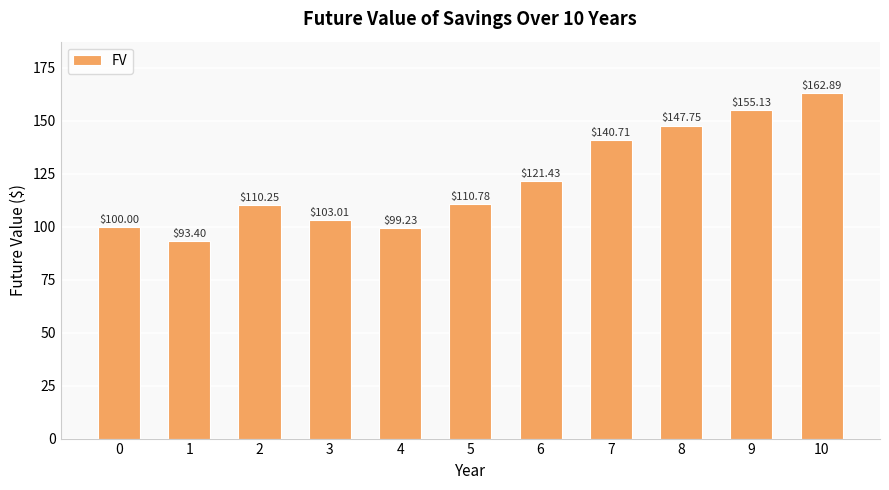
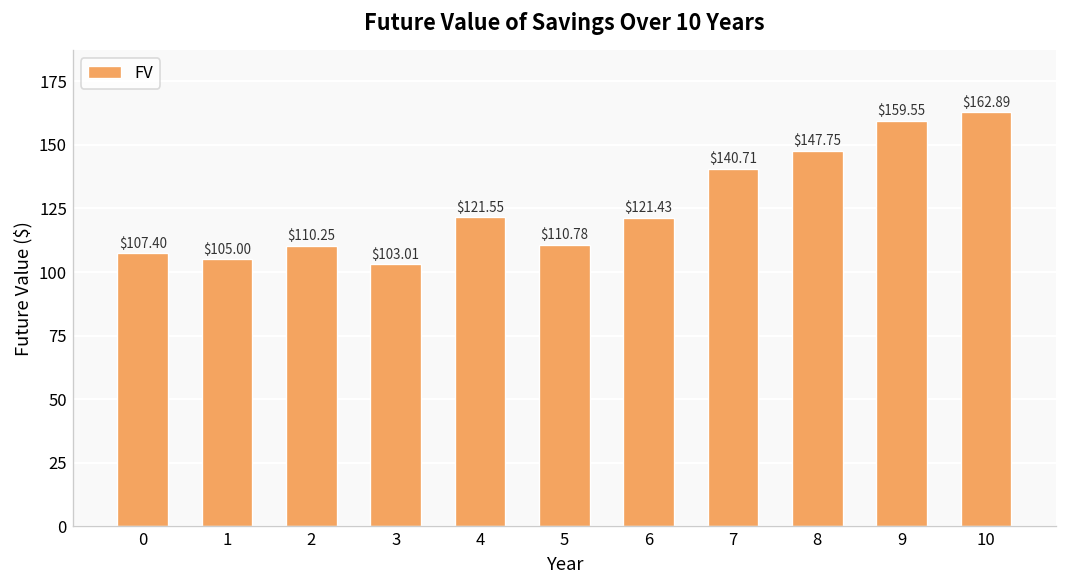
0: $100.00 -> $107.40
1: $93.40 -> $105.00
4: $99.23 -> $121.55
9: $155.13 -> $159.55
